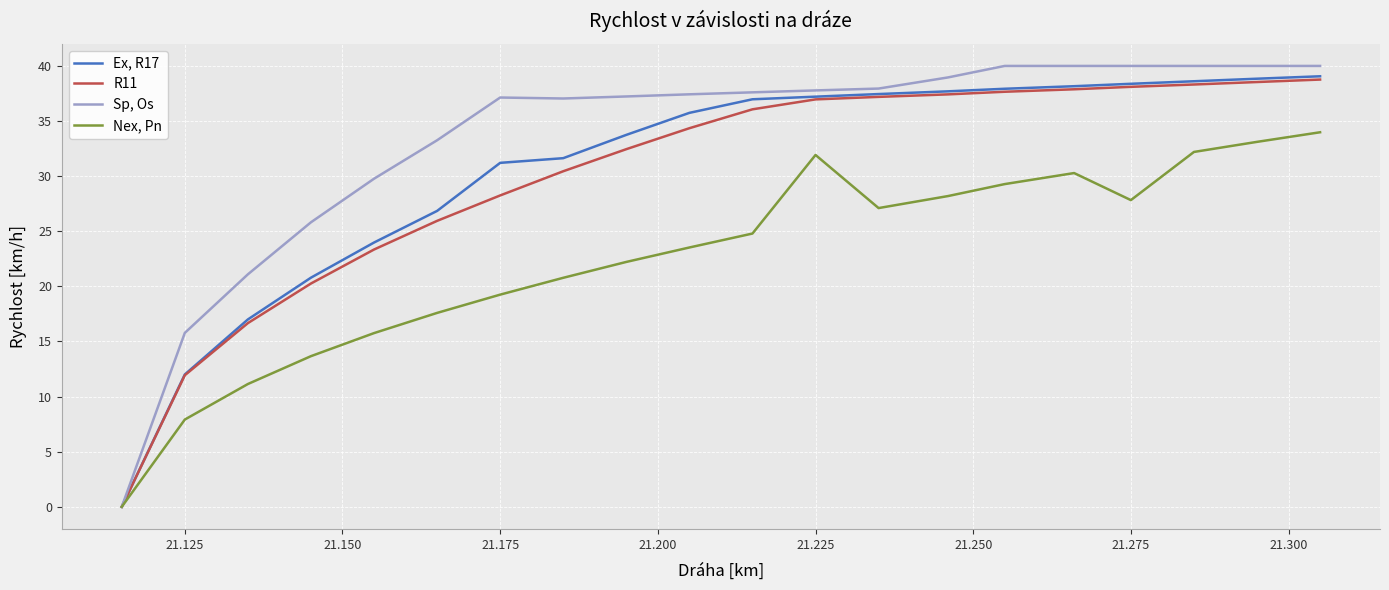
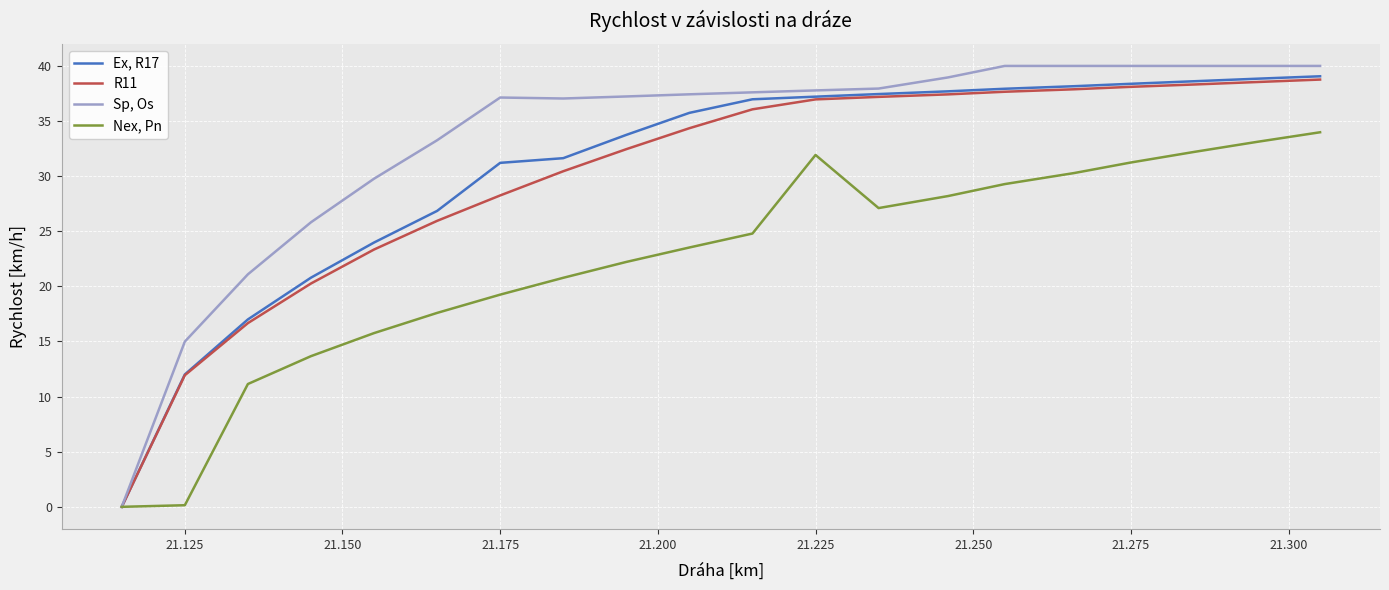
Sp, Os, 21.125: 15.8 -> 15.0
Nex, Pn, 21.125: 7.9 -> 0.1
Nex, Pn, 21.275: 27.8 -> 31.2
